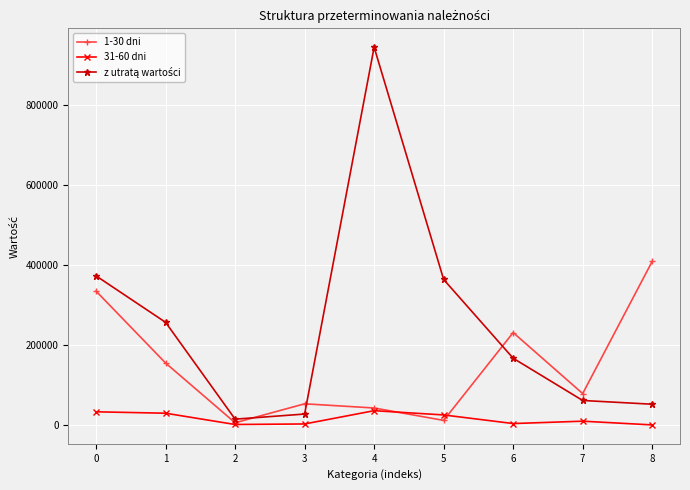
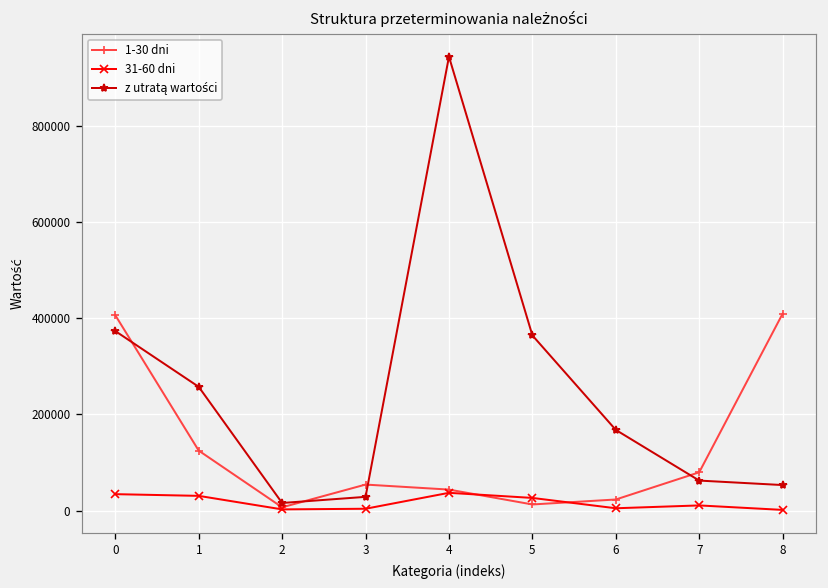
1-30 dni, 0: 340000 -> 410000
1-30 dni, 1: 160000 -> 120000
1-30 dni, 6: 230000 -> 20000
